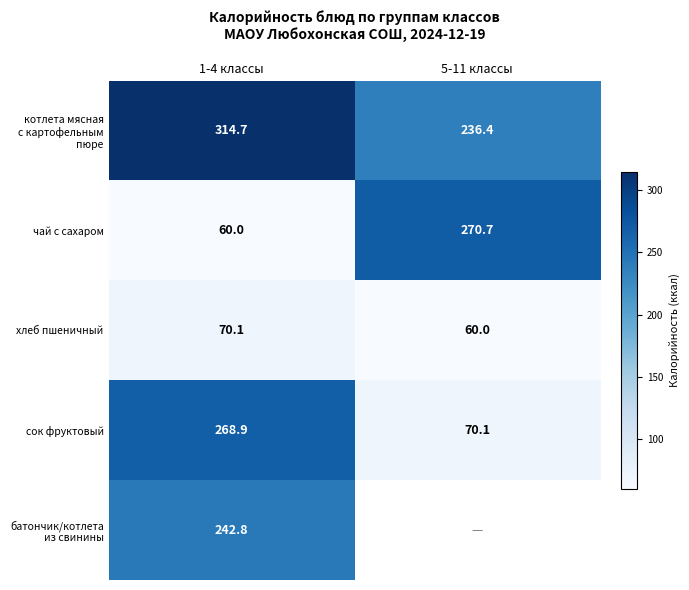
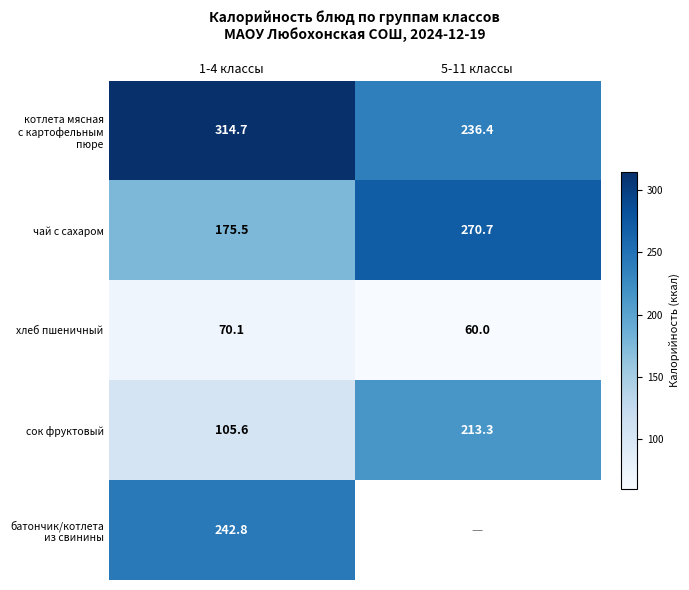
чай с сахаром, 1-4 классы: 60.0 -> 175.5
сок фруктовый, 1-4 классы: 268.9 -> 105.6
сок фруктовый, 5-11 классы: 70.1 -> 213.3
